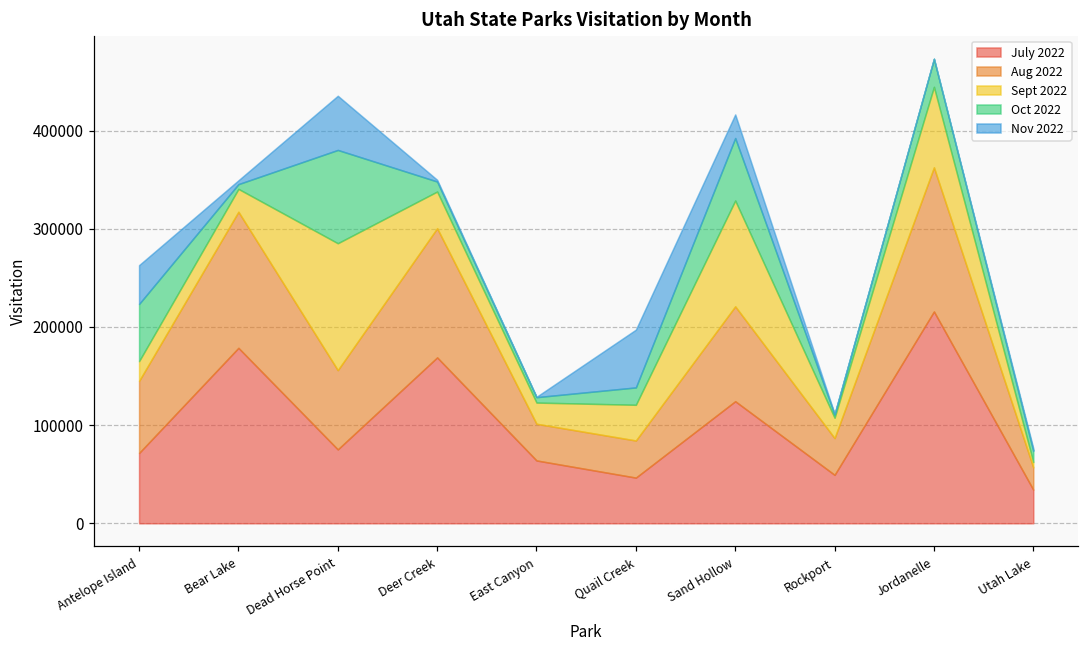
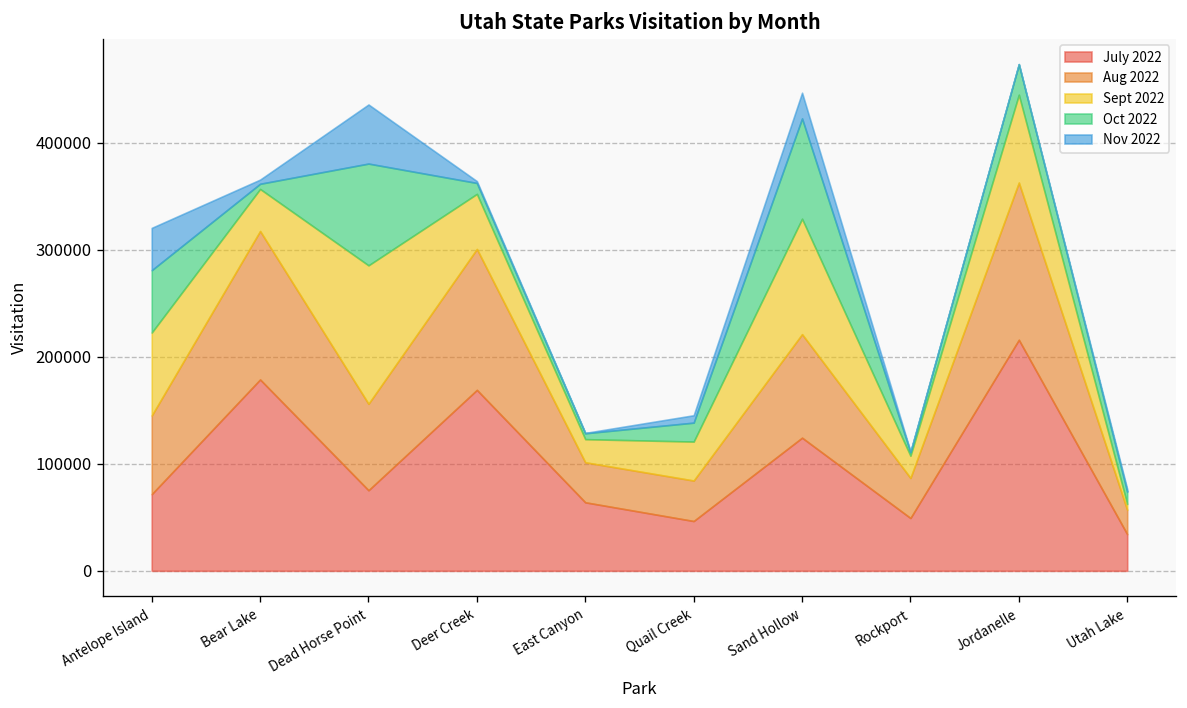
Sept 2022, Antelope Island: 20000 -> 80000
Sept 2022, Bear Lake: 20000 -> 40000
Sept 2022, Deer Creek: 40000 -> 50000
Nov 2022, Quail Creek: 60000 -> 10000
Oct 2022, Sand Hollow: 60000 -> 90000
